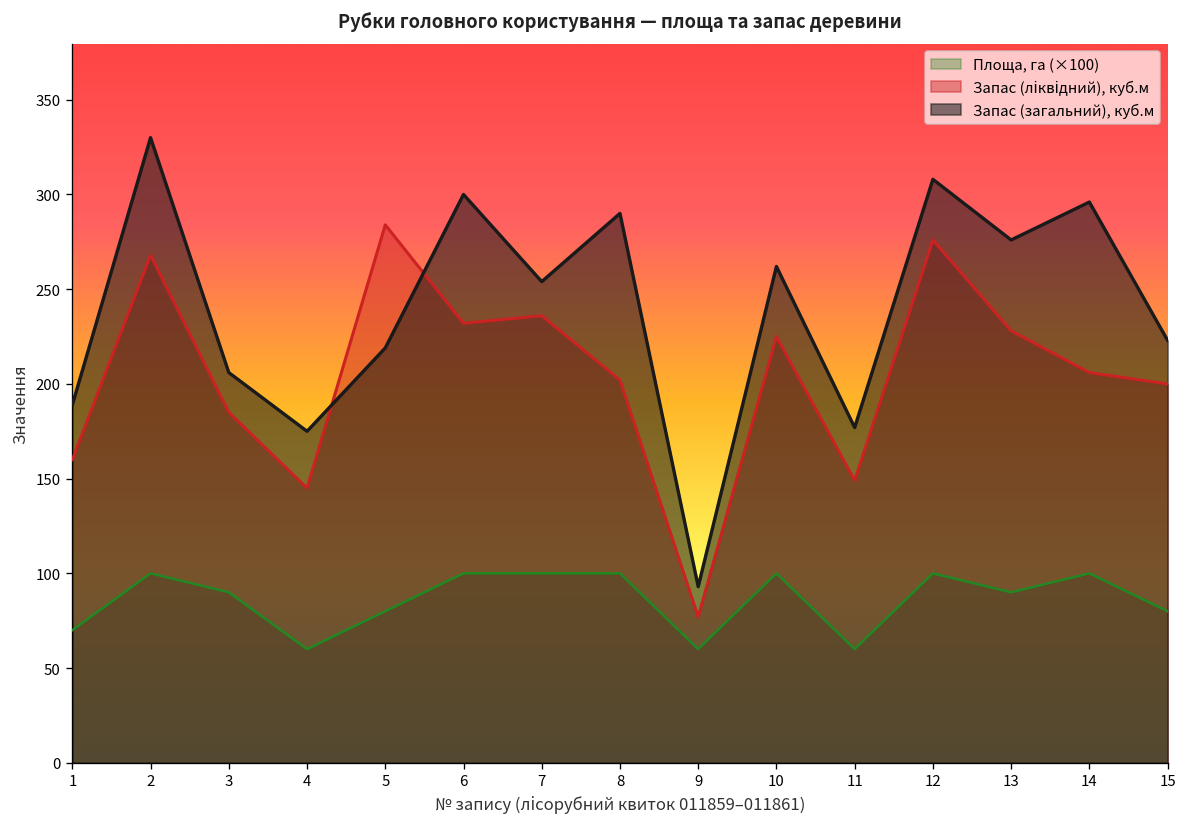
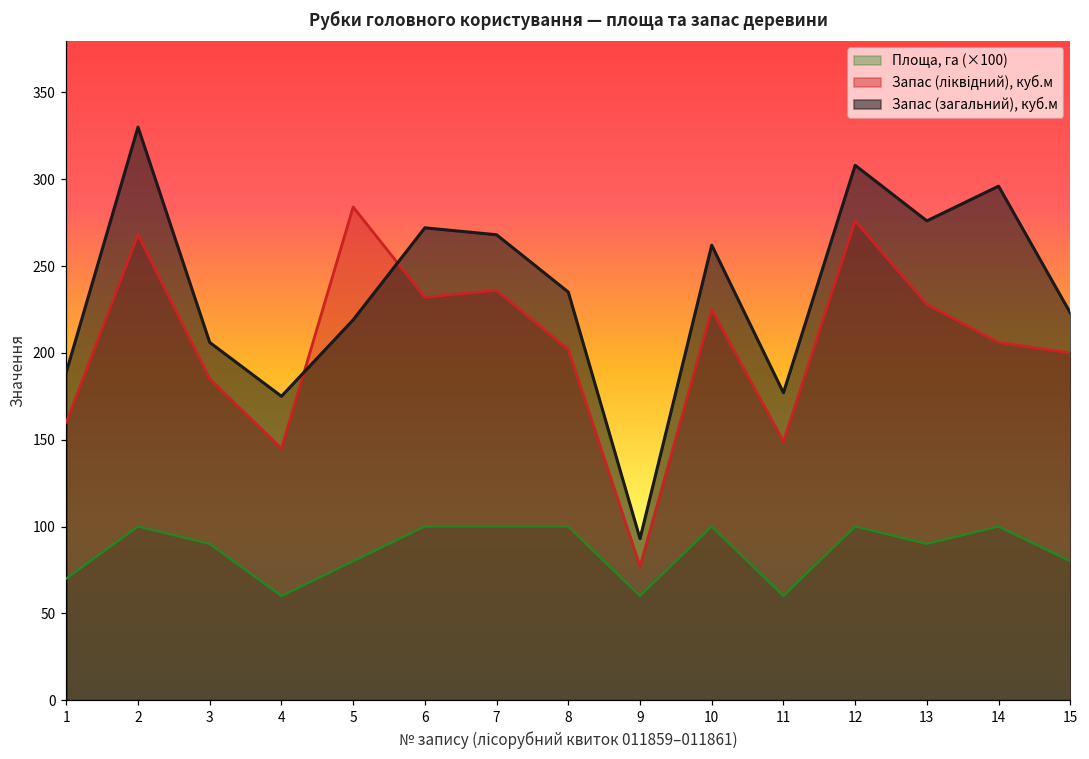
Запас (загальний), куб.м, 6: 300 -> 272
Запас (загальний), куб.м, 7: 254 -> 268
Запас (загальний), куб.м, 8: 290 -> 235
